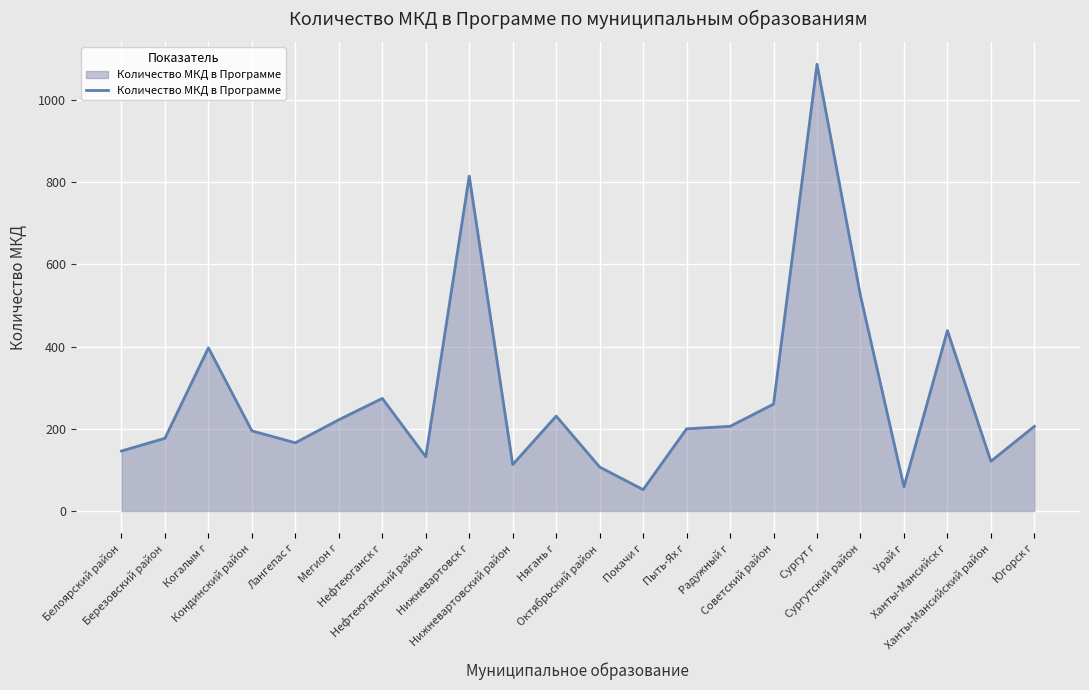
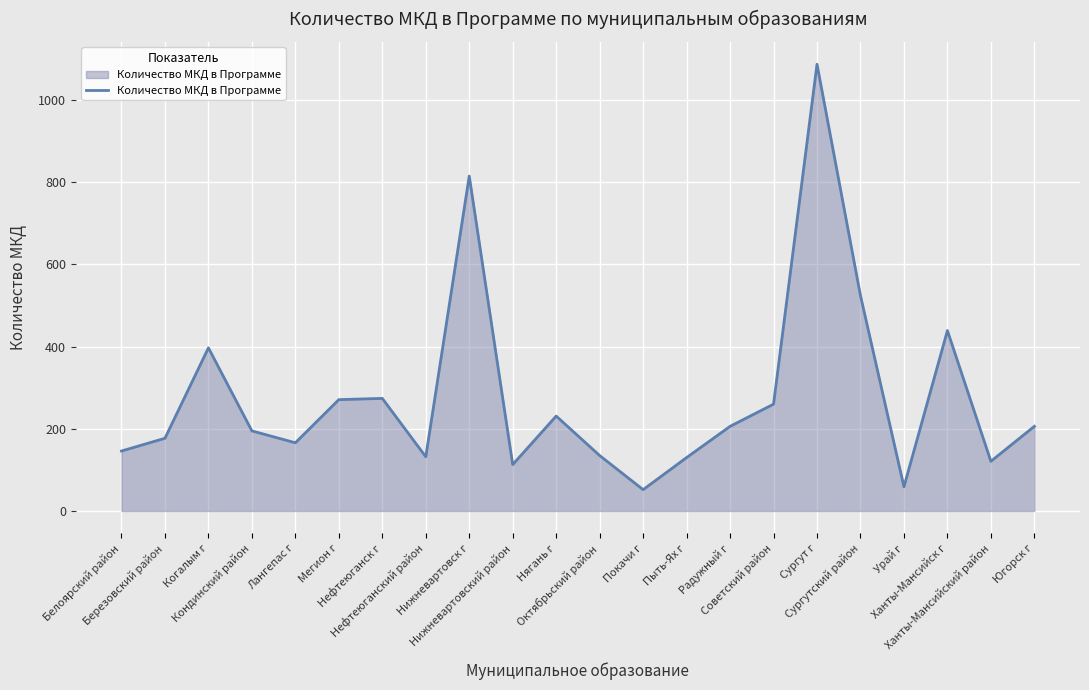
Мегион г: 220 -> 270
Октябрьский район: 110 -> 140
Пыть-Ях г: 200 -> 130
